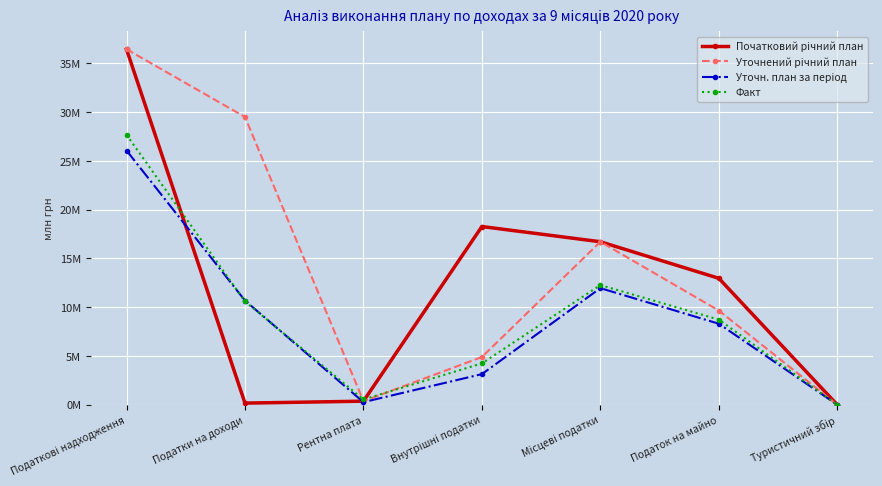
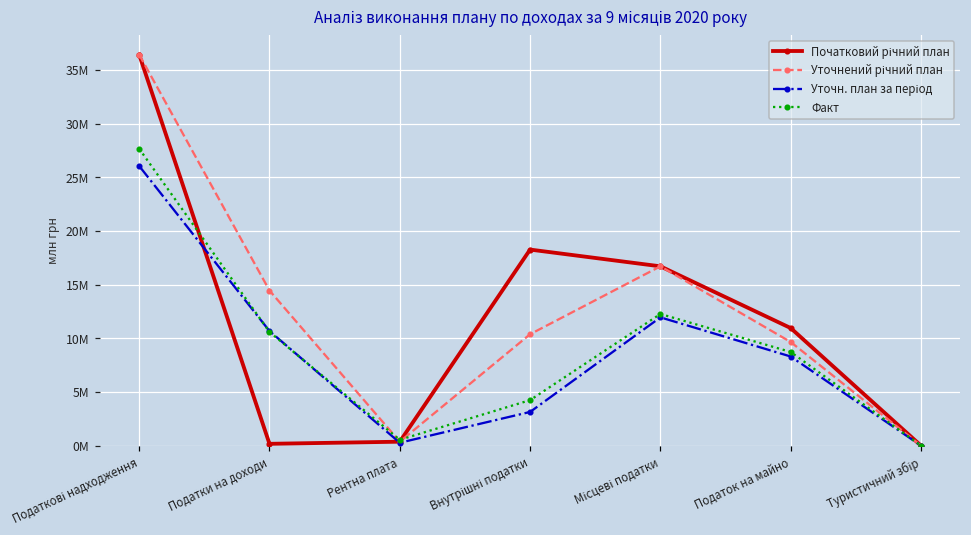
Уточнений річний план, Податки на доходи: 30000000 -> 14000000
Уточнений річний план, Внутрішні податки: 5000000 -> 10000000
Початковий річний план, Податок на майно: 13000000 -> 11000000
